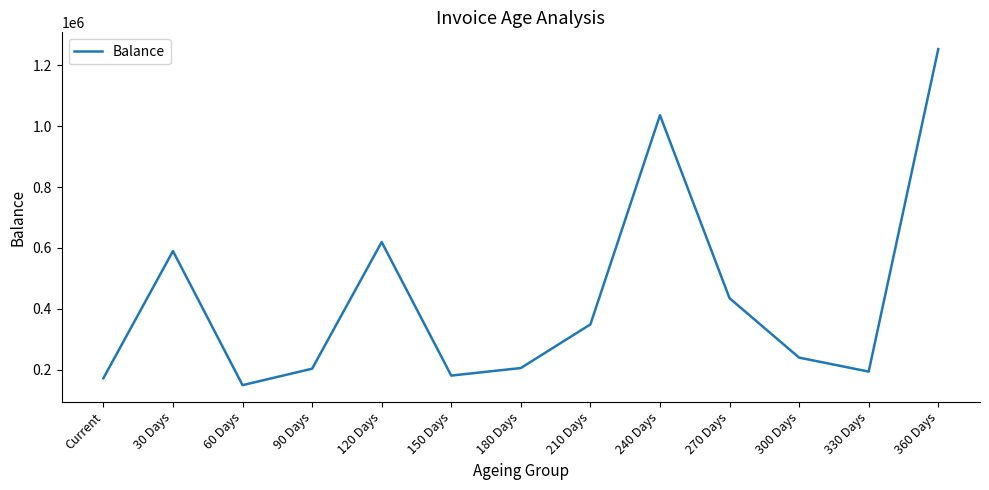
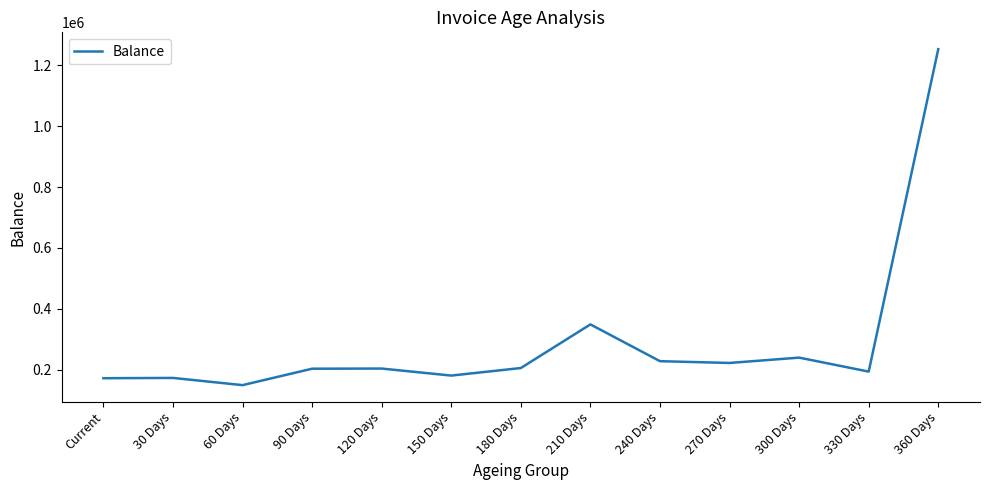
30 Days: 590000 -> 170000
120 Days: 620000 -> 200000
240 Days: 1040000 -> 230000
270 Days: 430000 -> 220000
